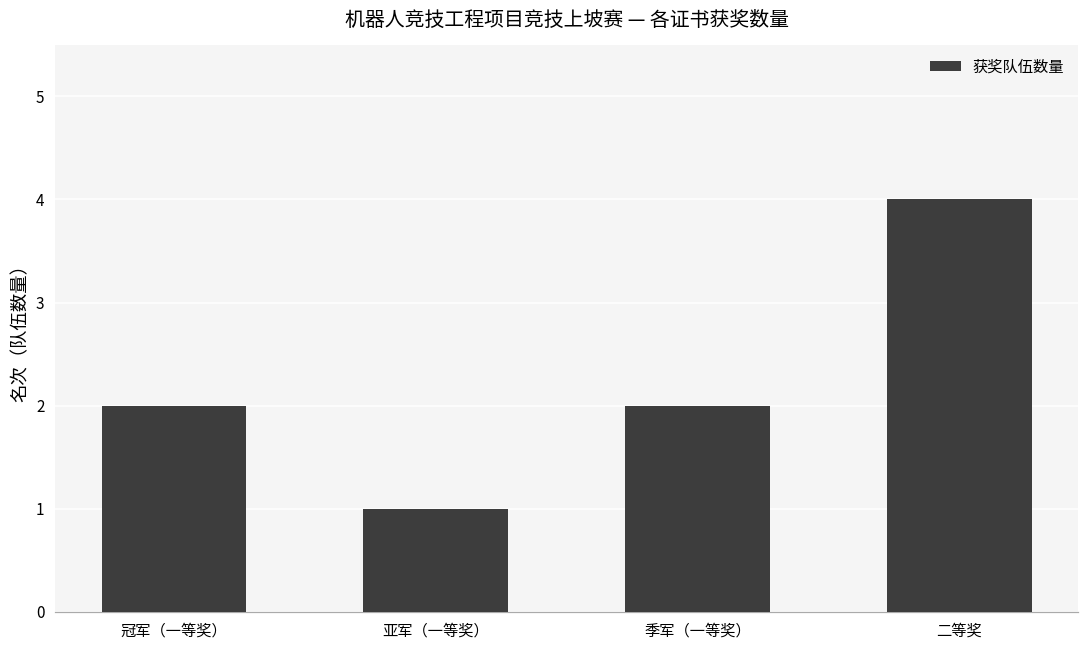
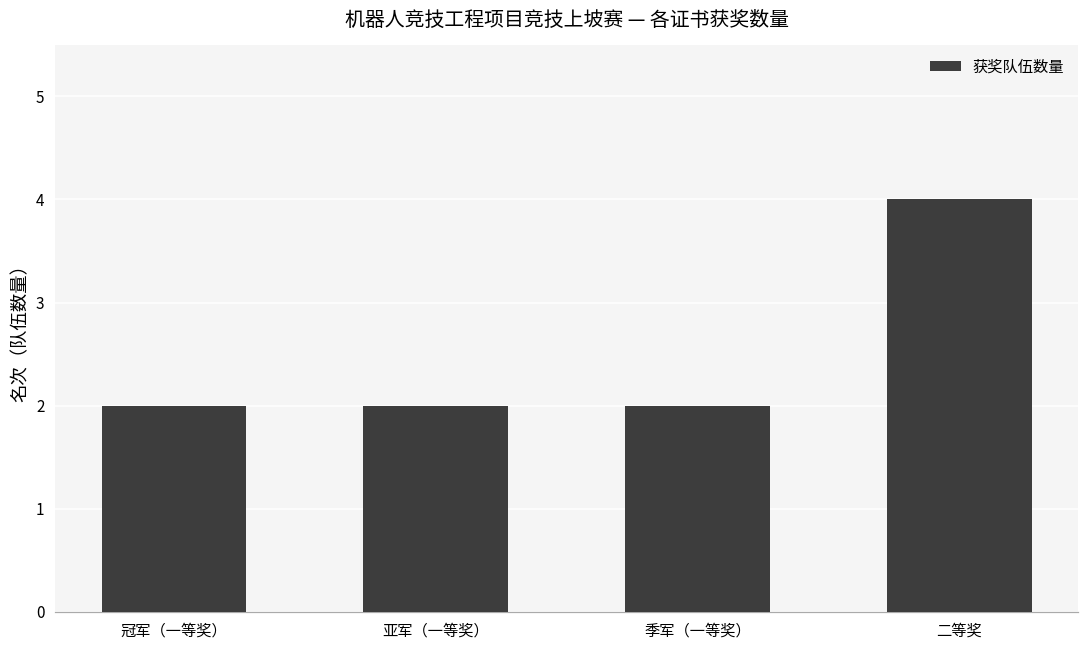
亚军（一等奖）: 1 -> 2
